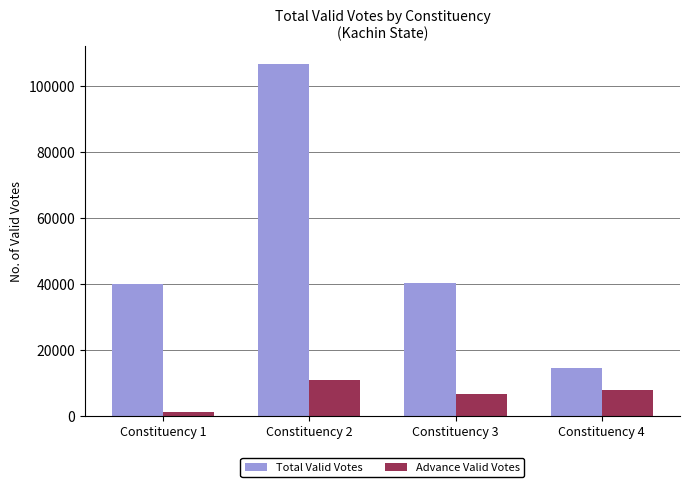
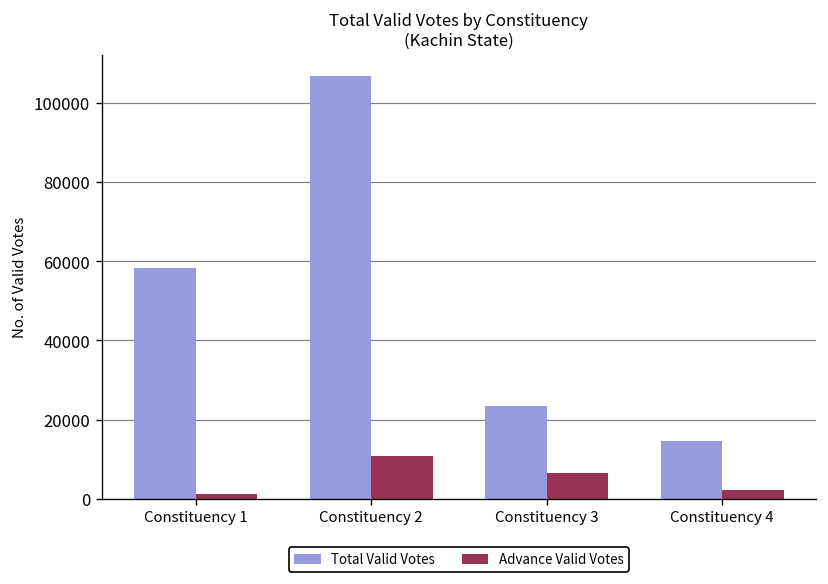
Total Valid Votes, Constituency 1: 40000 -> 58000
Total Valid Votes, Constituency 3: 40000 -> 23000
Advance Valid Votes, Constituency 4: 8000 -> 2000
